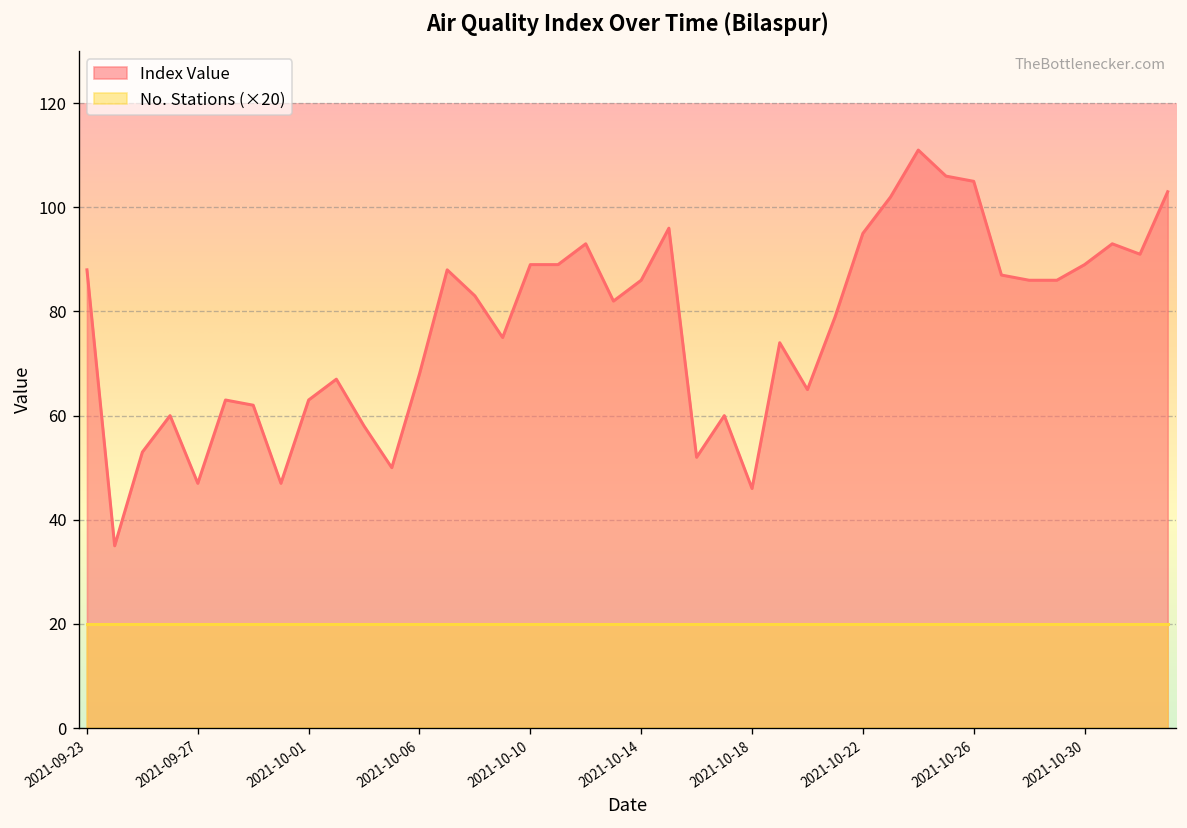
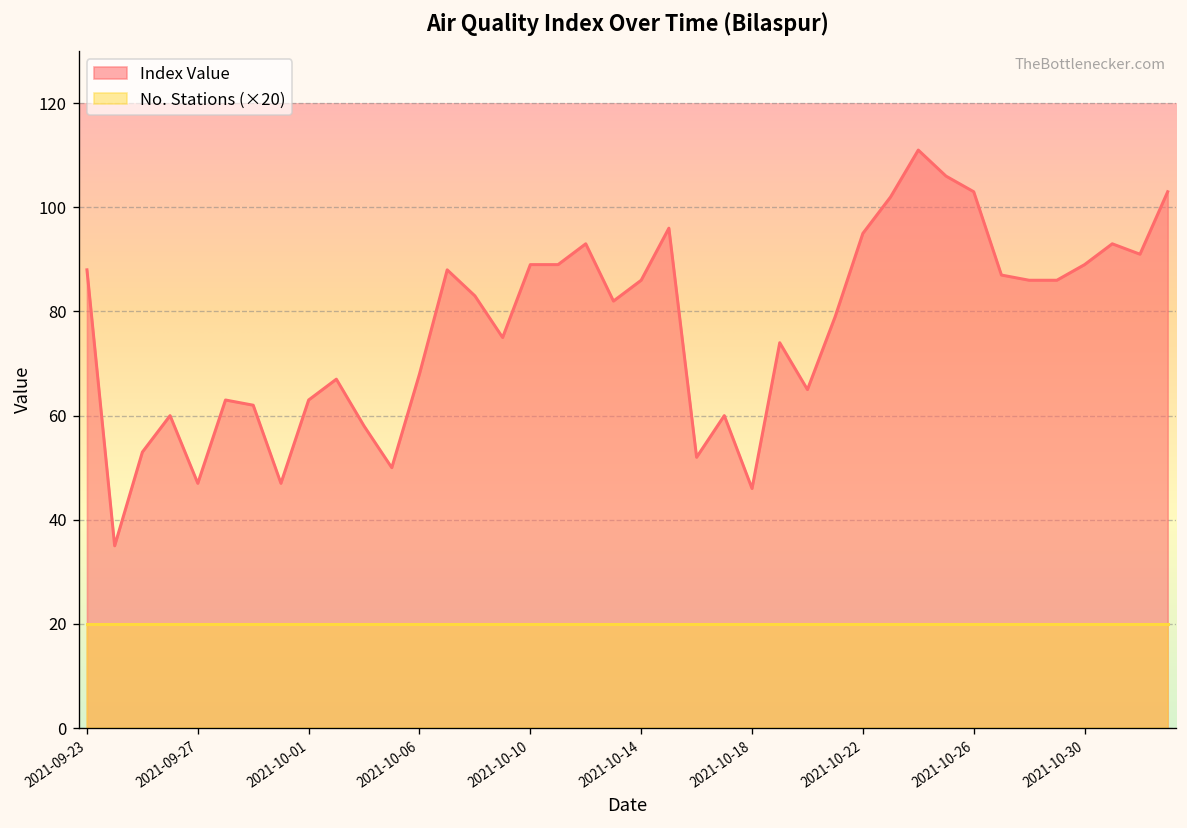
Index Value, 2021-10-26: 105 -> 103
